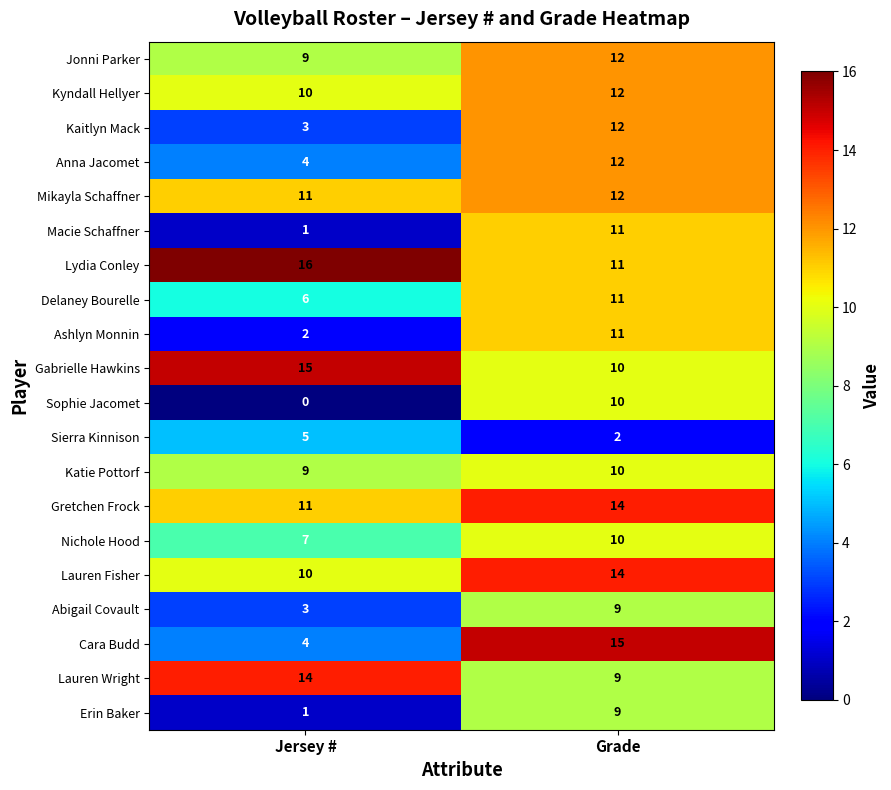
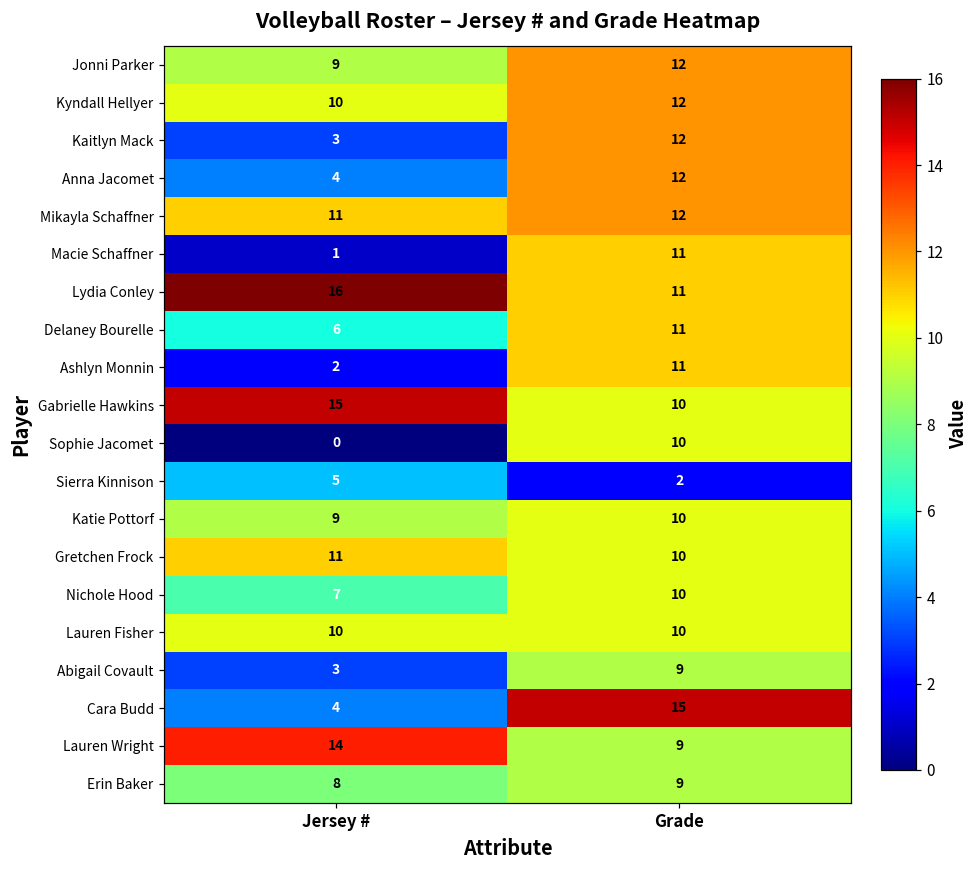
Gretchen Frock, Grade: 14 -> 10
Lauren Fisher, Grade: 14 -> 10
Erin Baker, Jersey #: 1 -> 8
